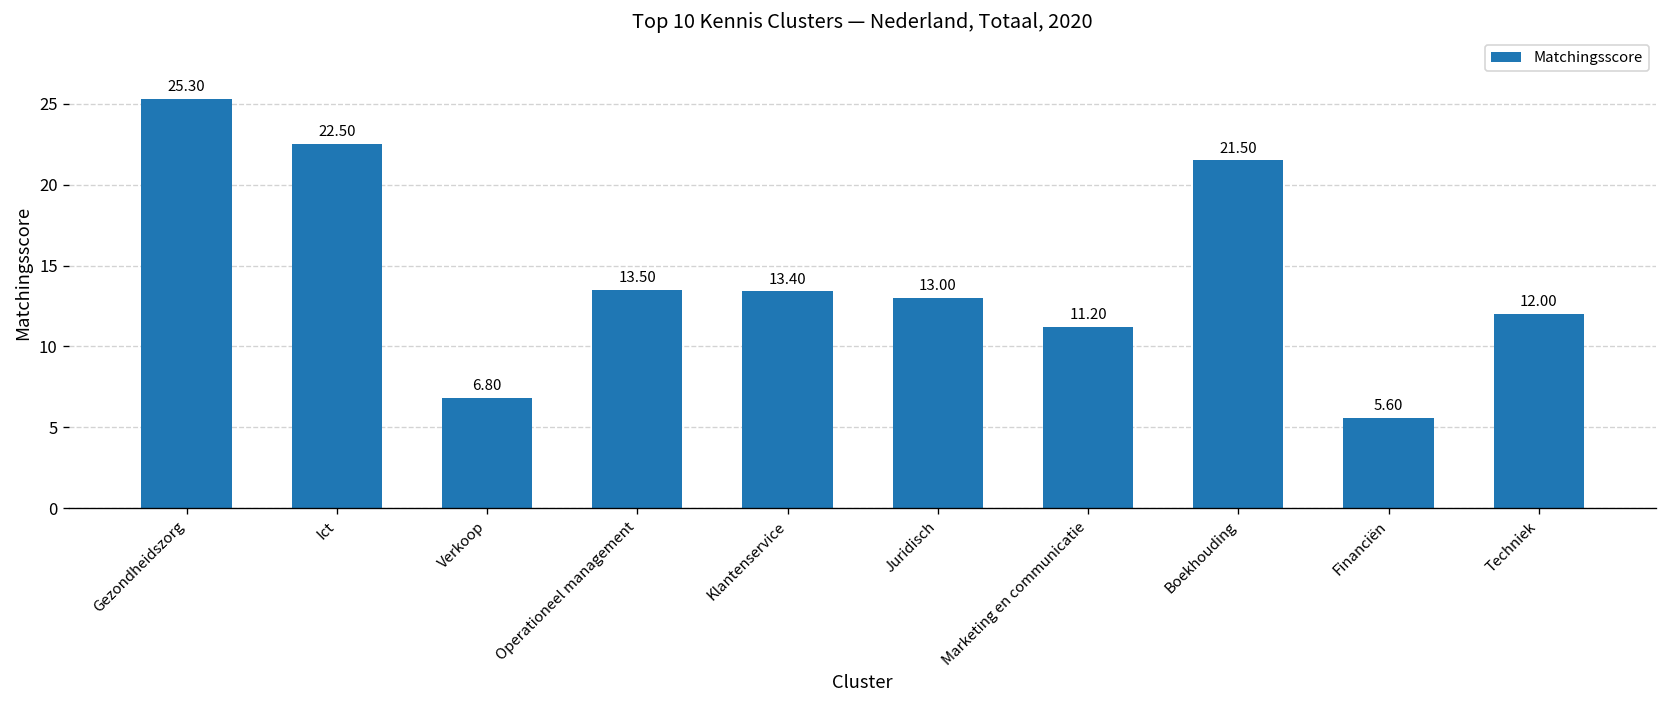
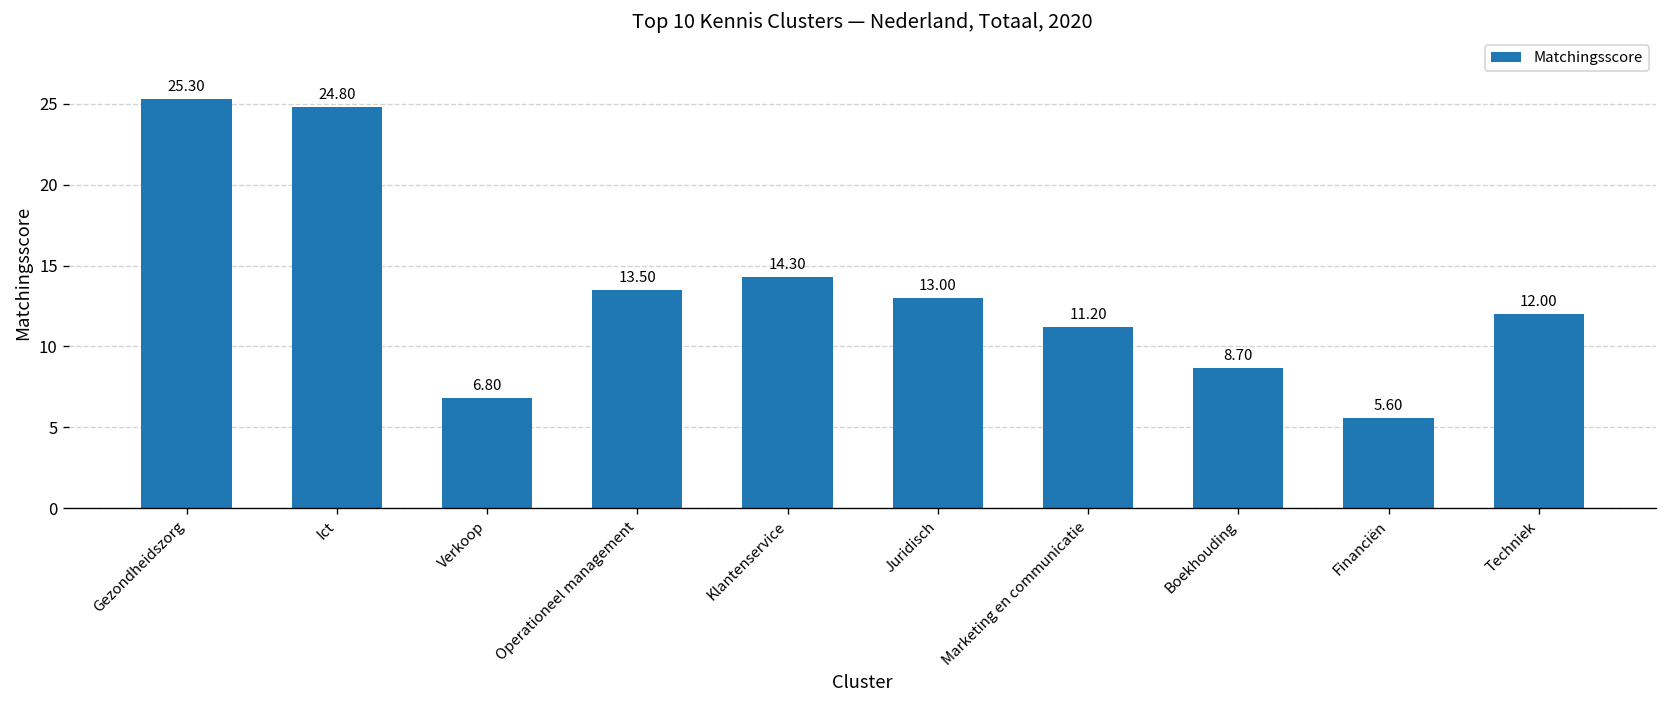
Ict: 22.50 -> 24.80
Klantenservice: 13.40 -> 14.30
Boekhouding: 21.50 -> 8.70
